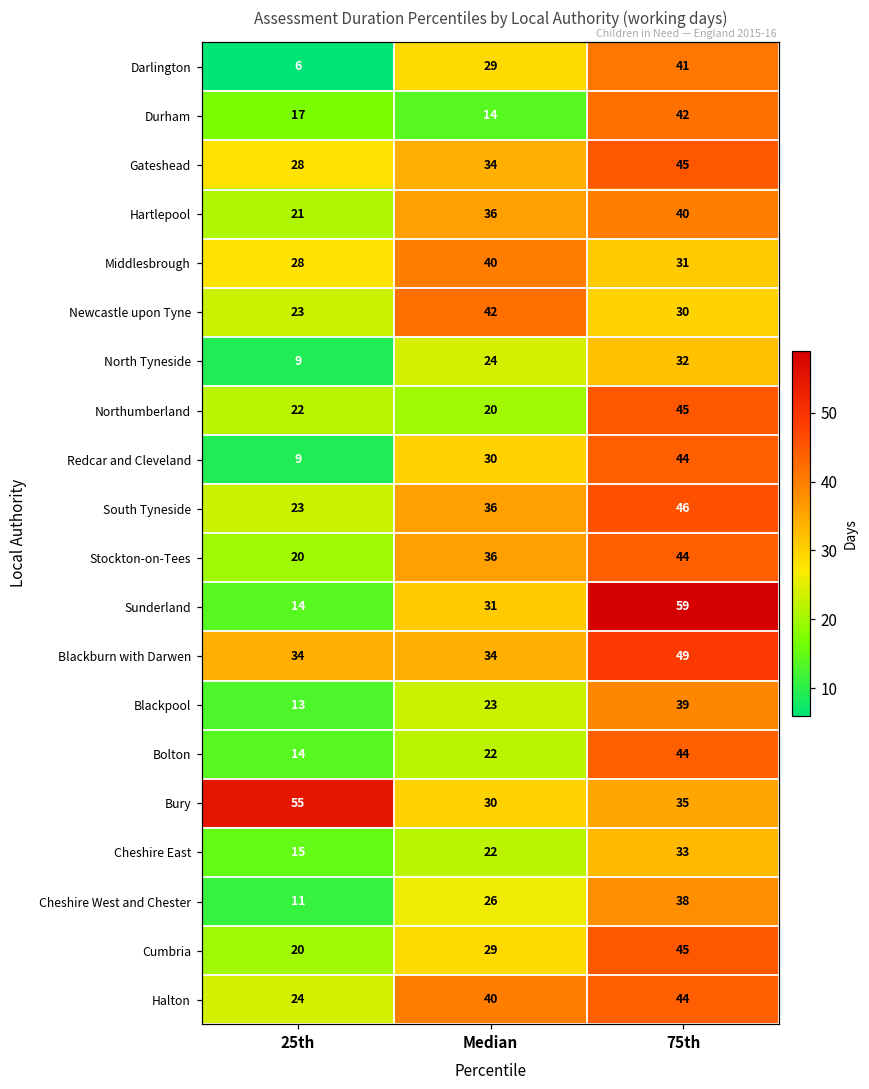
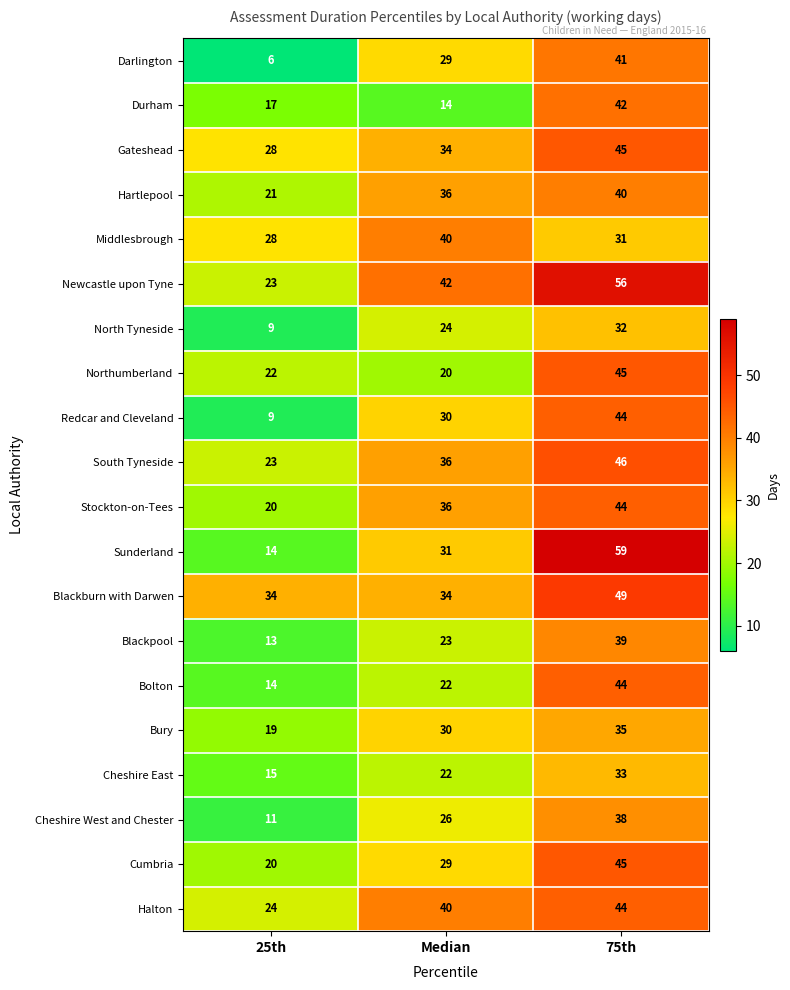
Newcastle upon Tyne, 75th: 30 -> 56
Bury, 25th: 55 -> 19
